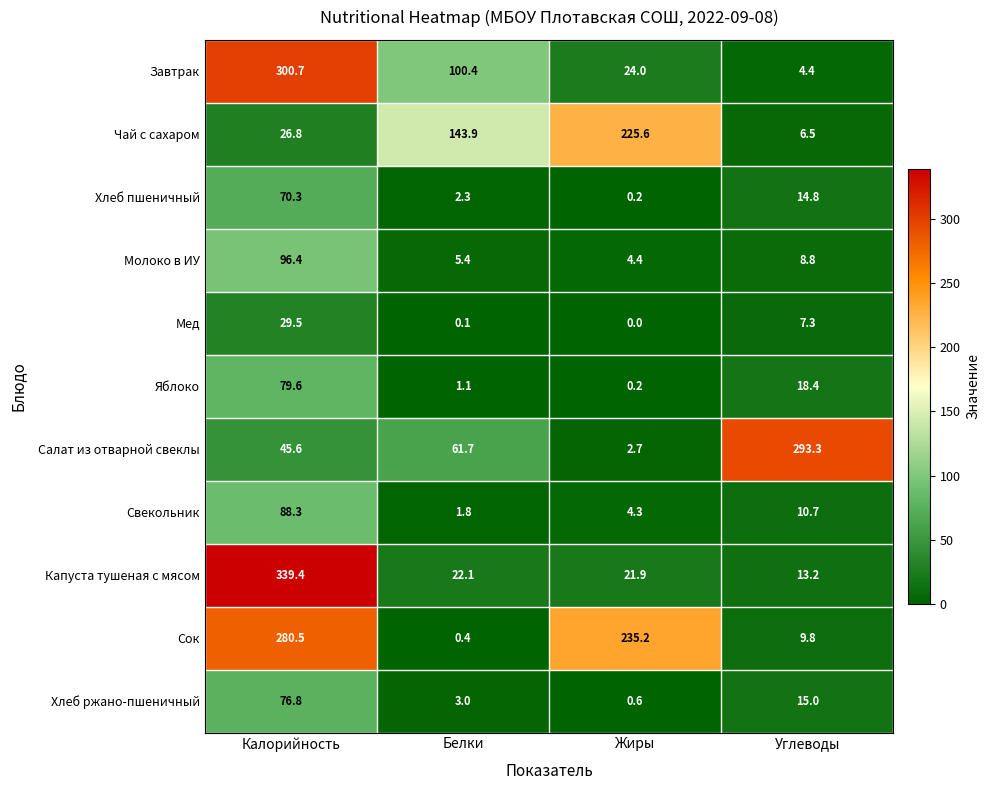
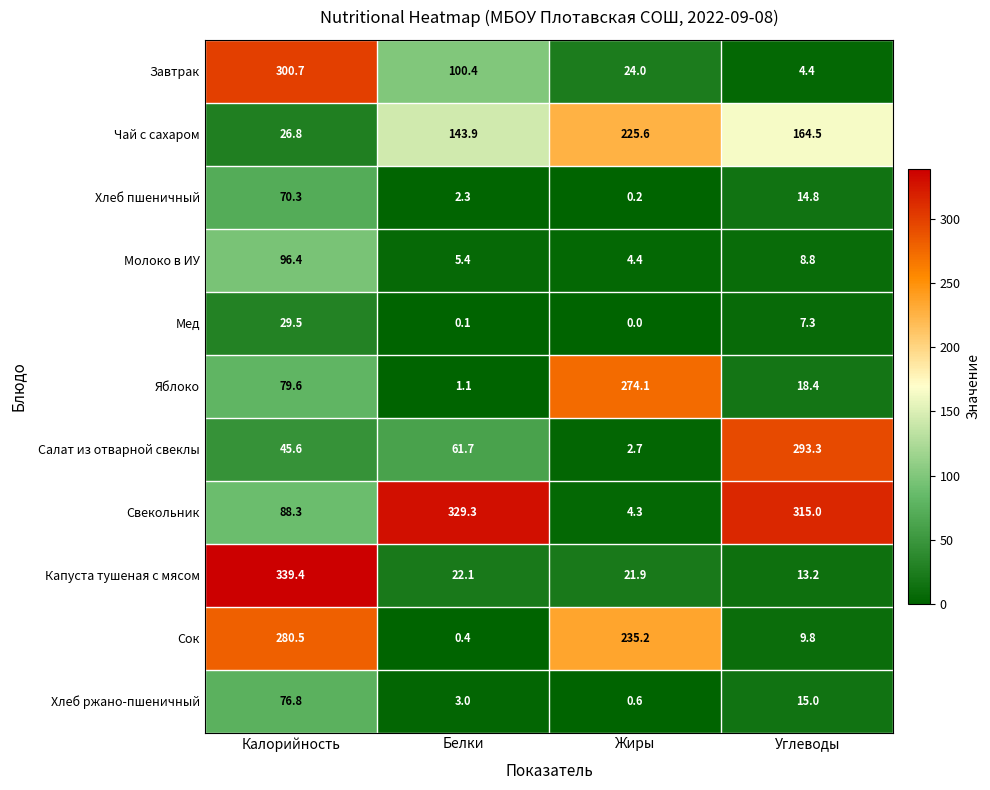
Чай с сахаром, Углеводы: 6.5 -> 164.5
Яблоко, Жиры: 0.2 -> 274.1
Свекольник, Белки: 1.8 -> 329.3
Свекольник, Углеводы: 10.7 -> 315.0
